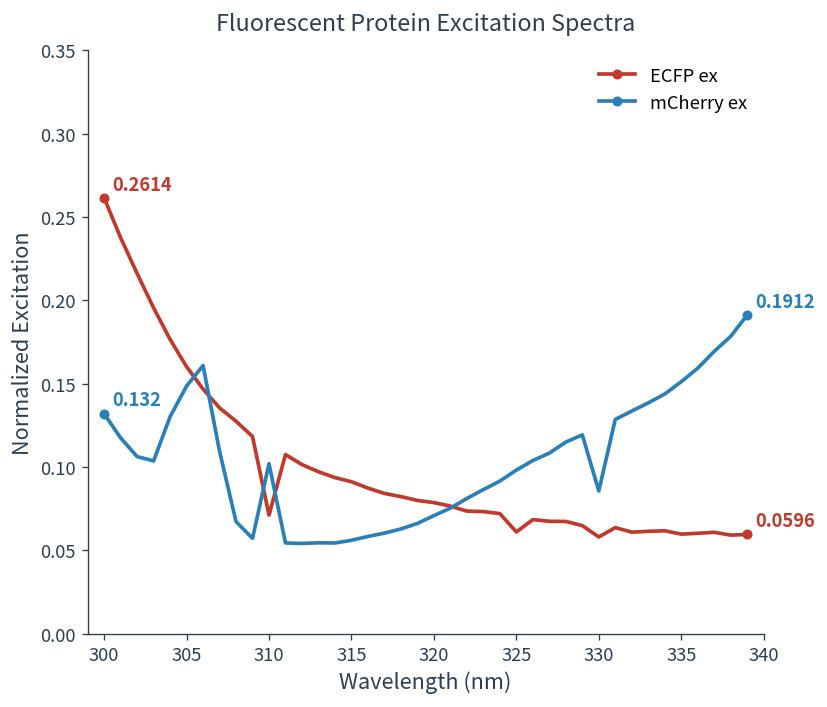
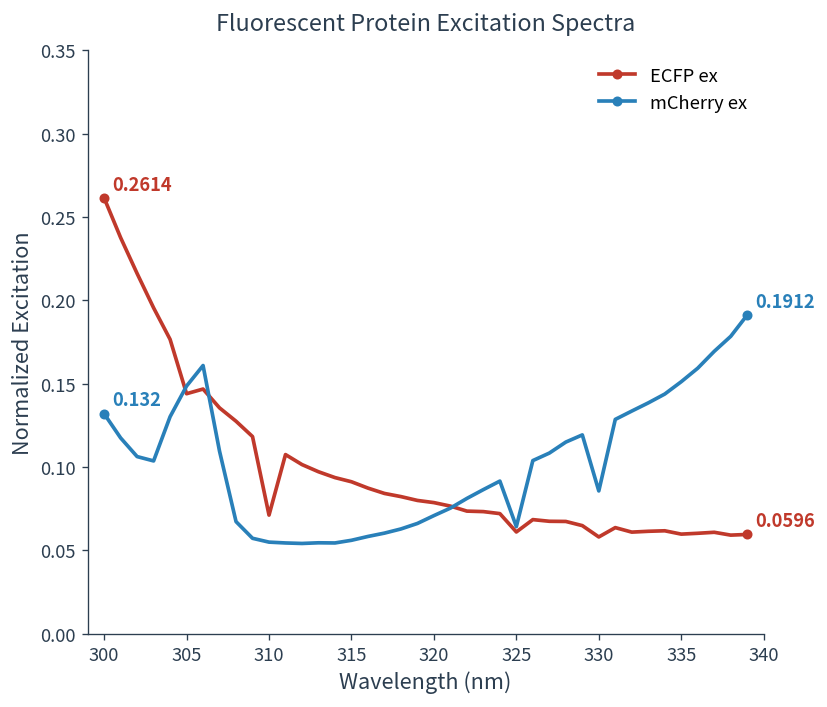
ECFP ex, 305: 0.160 -> 0.144
mCherry ex, 310: 0.102 -> 0.055
mCherry ex, 325: 0.098 -> 0.064
